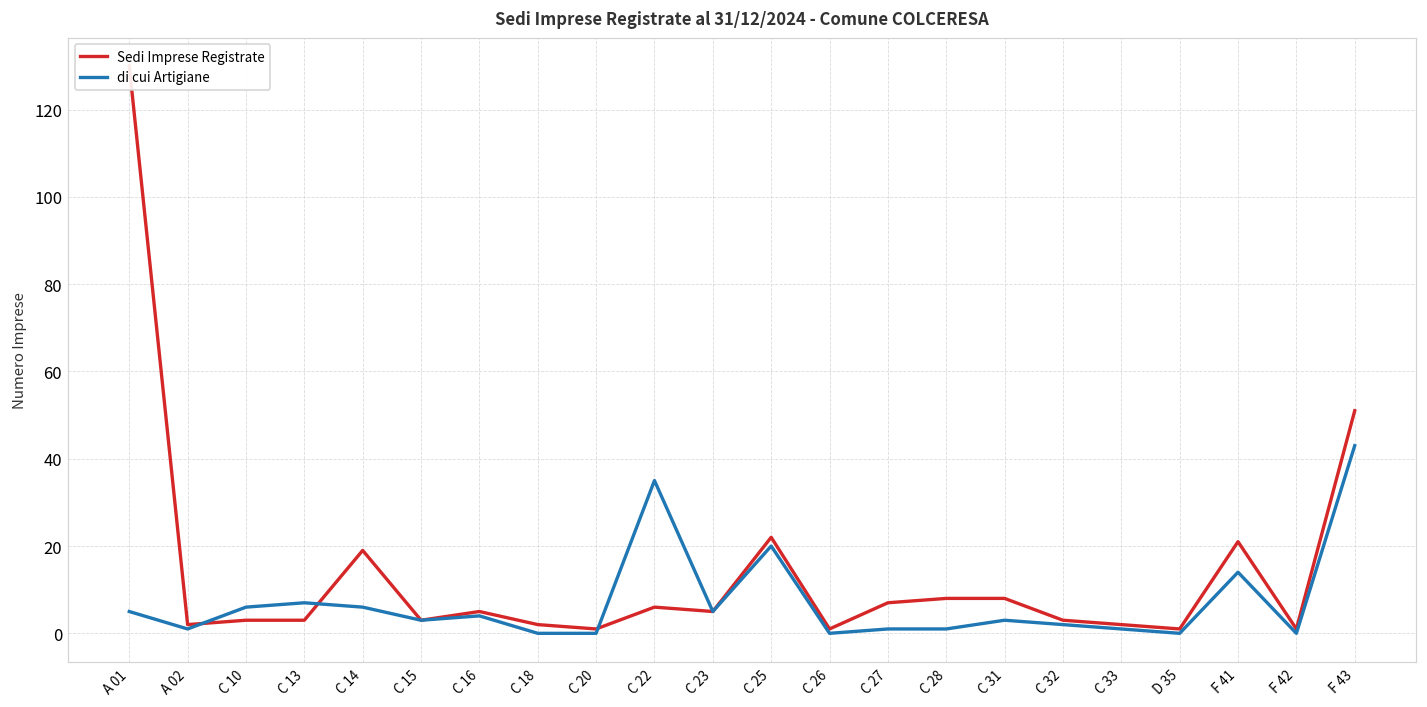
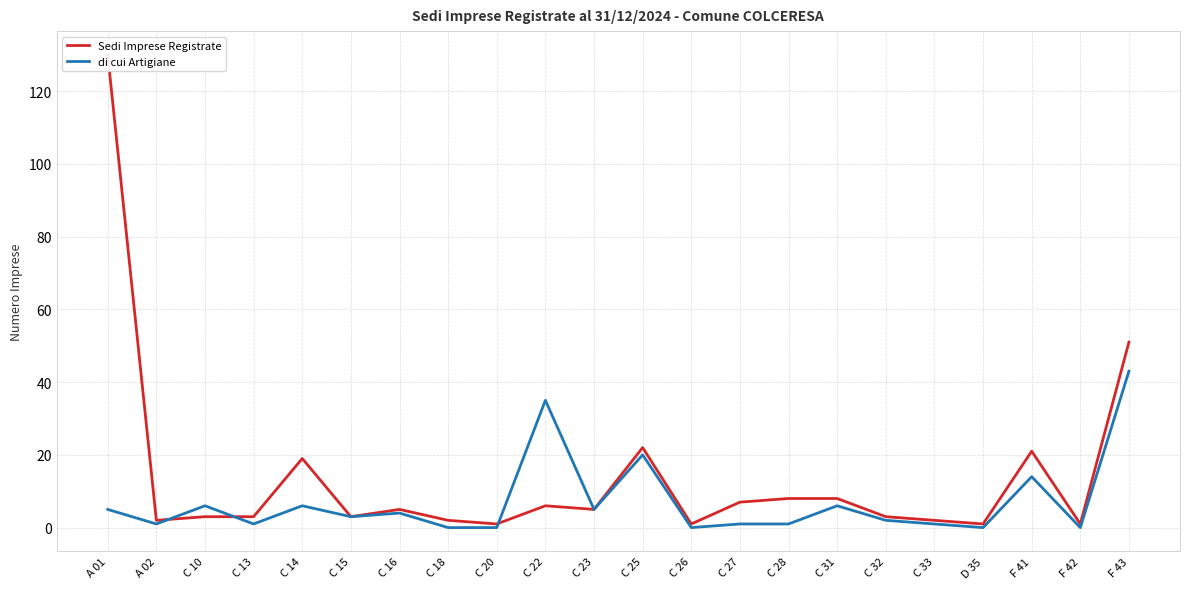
di cui Artigiane, C 13: 7 -> 1
di cui Artigiane, C 31: 3 -> 6
